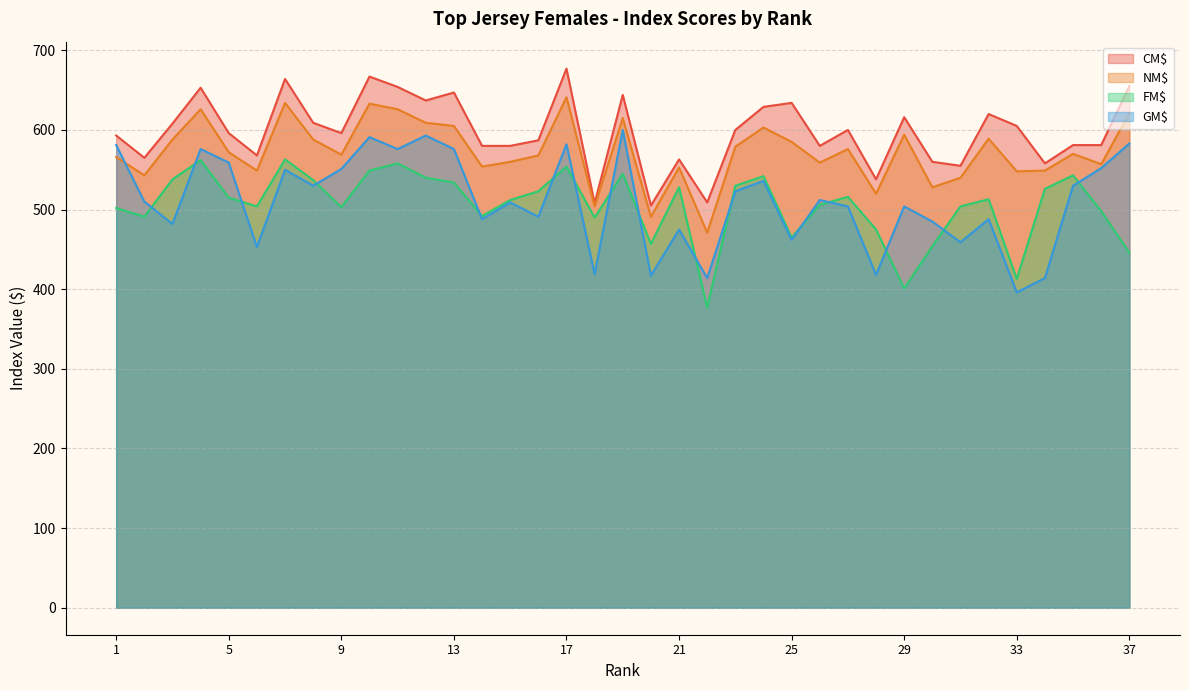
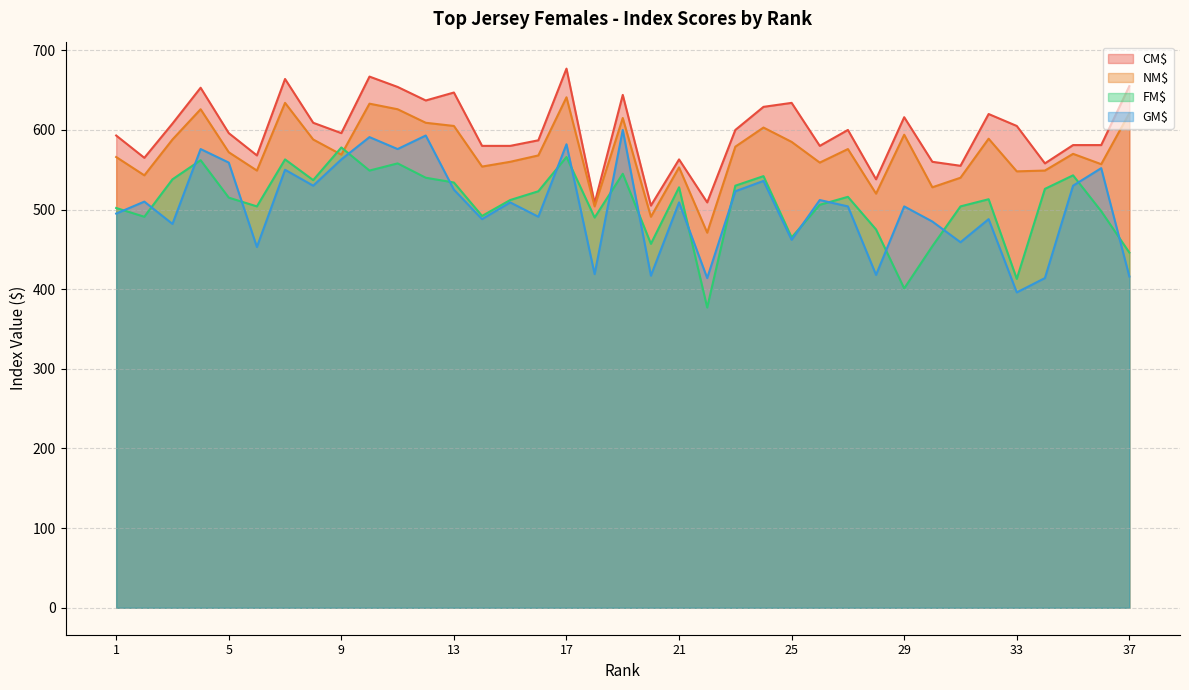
GM$, 1: 580 -> 500
FM$, 9: 500 -> 580
GM$, 9: 550 -> 560
GM$, 13: 580 -> 530
FM$, 17: 550 -> 570
GM$, 21: 480 -> 510
GM$, 37: 580 -> 420
